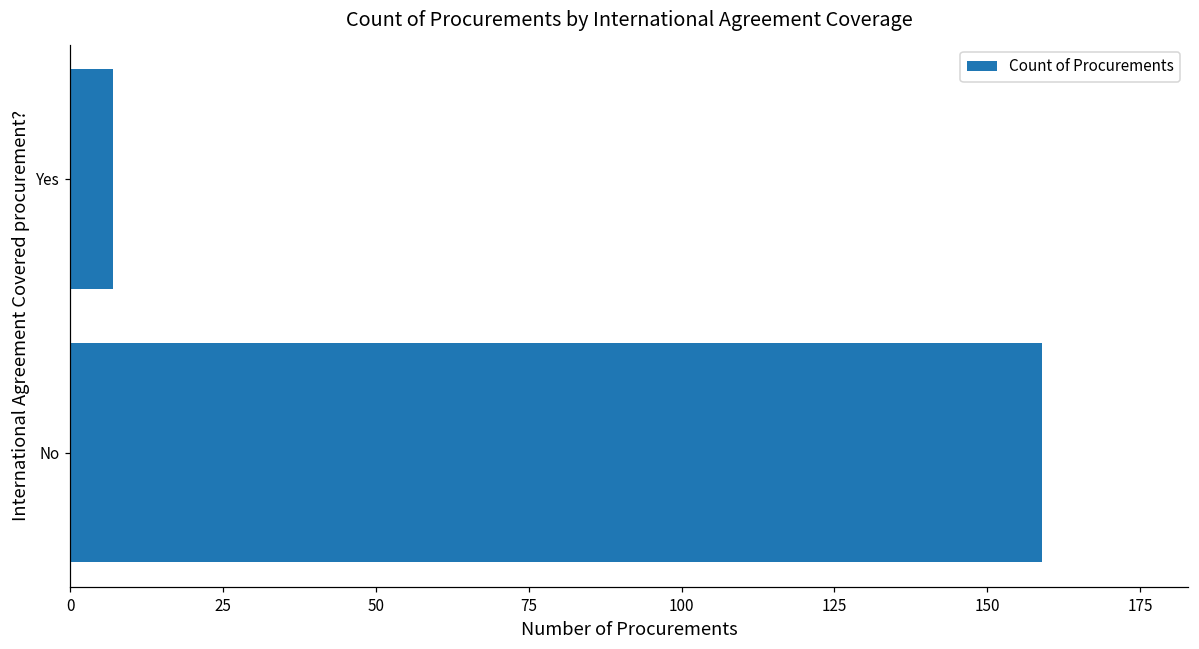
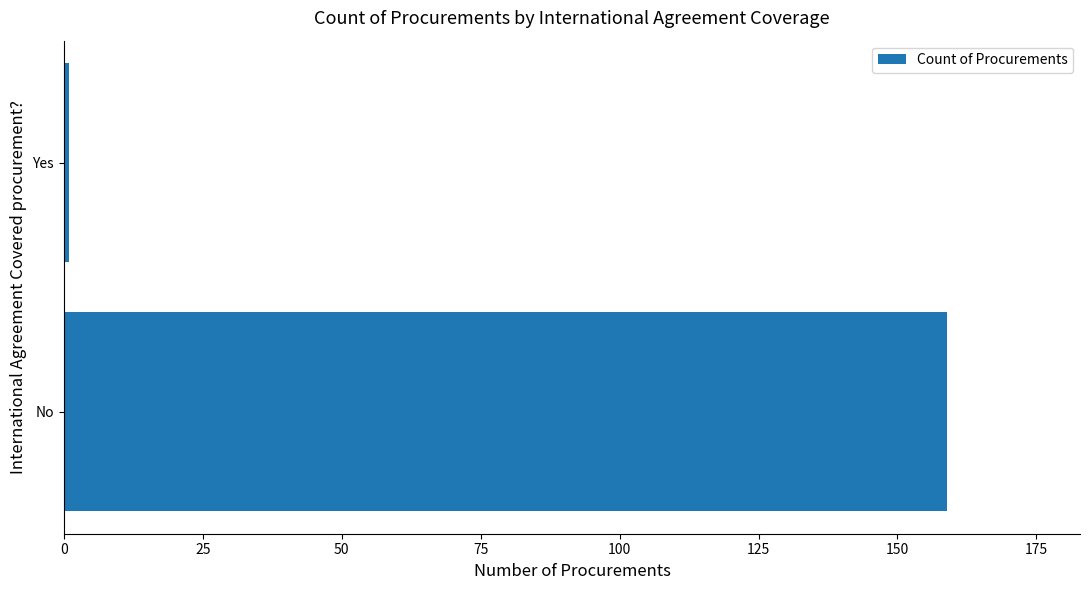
Yes: 7 -> 1
